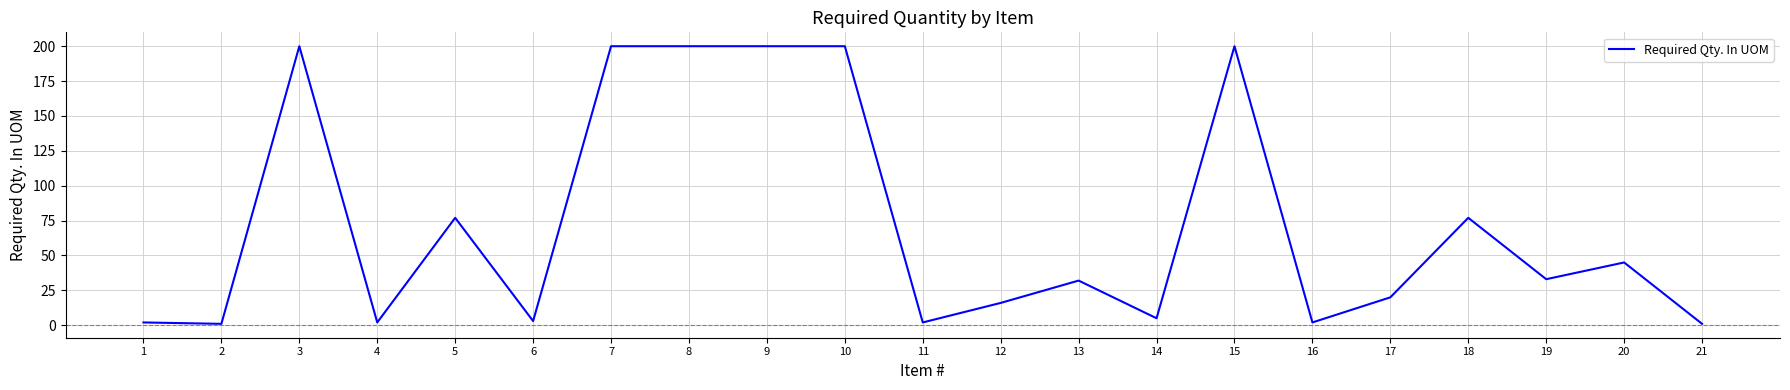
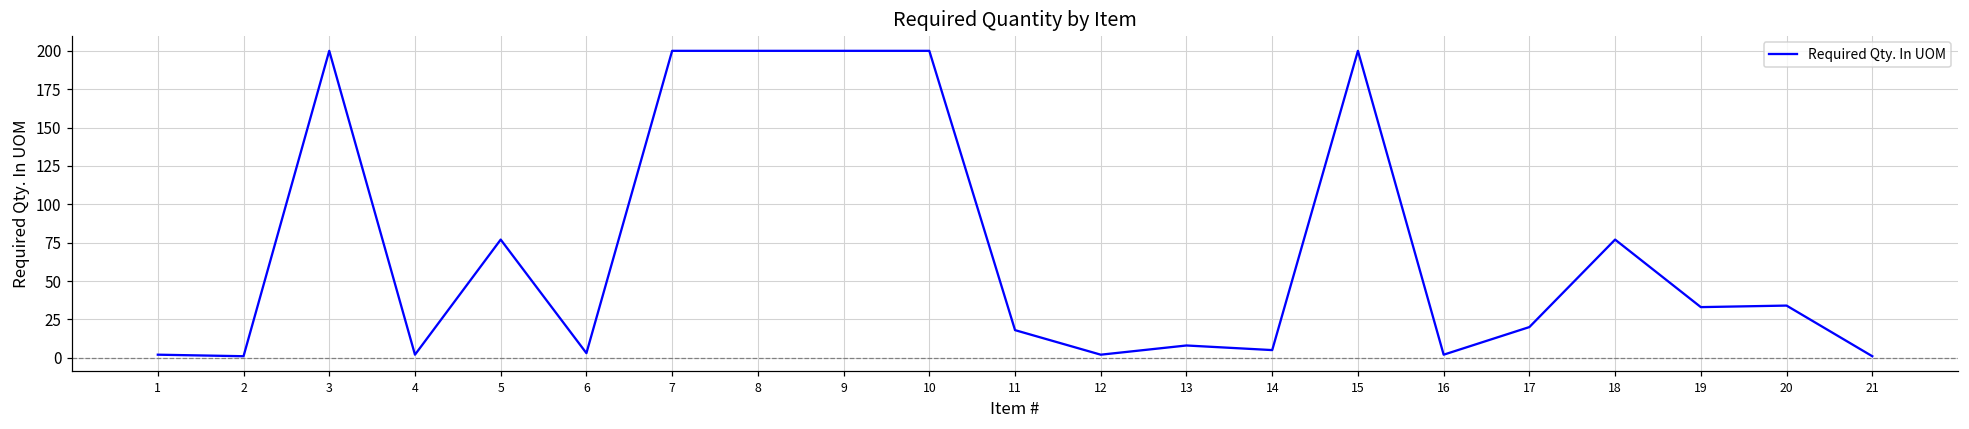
11: 2 -> 18
12: 16 -> 2
13: 32 -> 8
20: 45 -> 34
